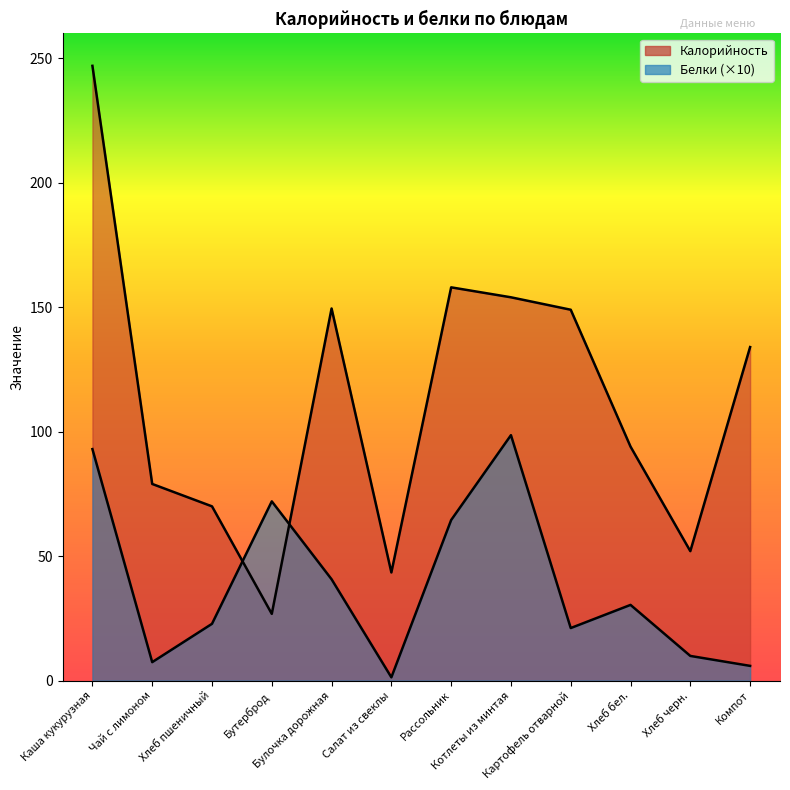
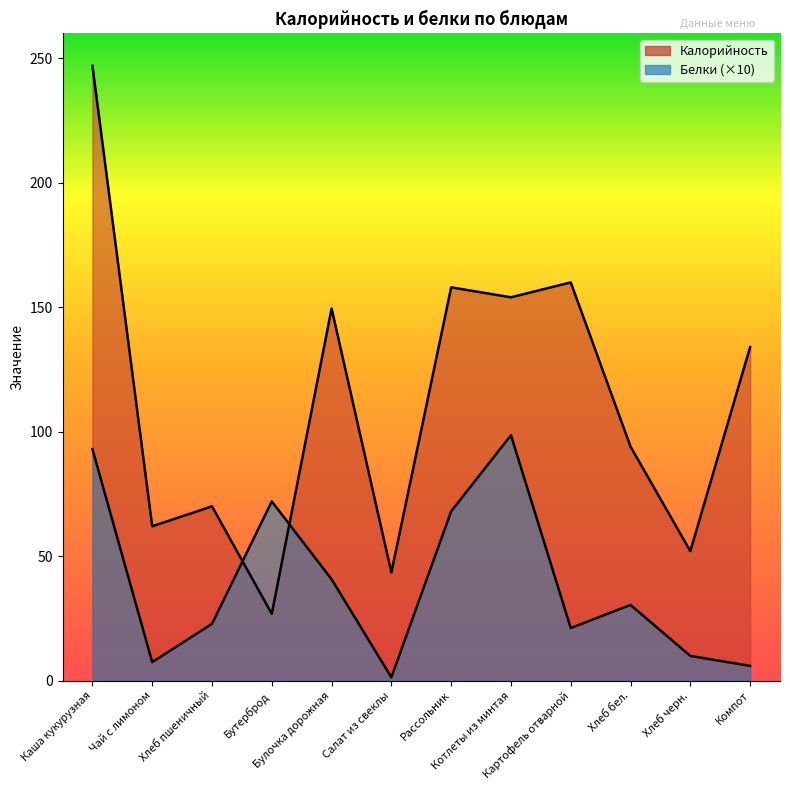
Калорийность, Чай с лимоном: 79 -> 62
Белки (×10), Рассольник: 65 -> 68
Калорийность, Картофель отварной: 149 -> 160
